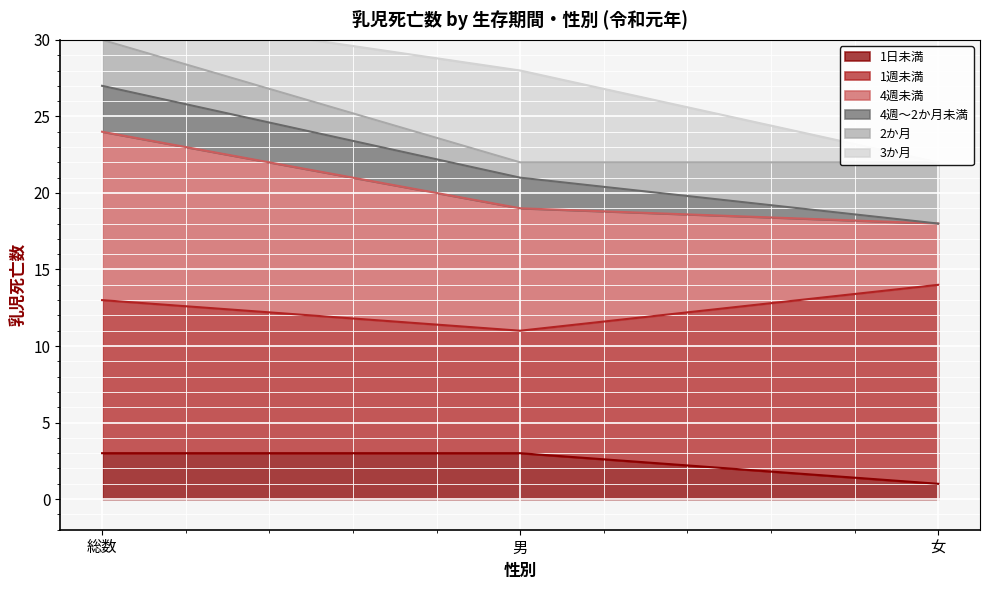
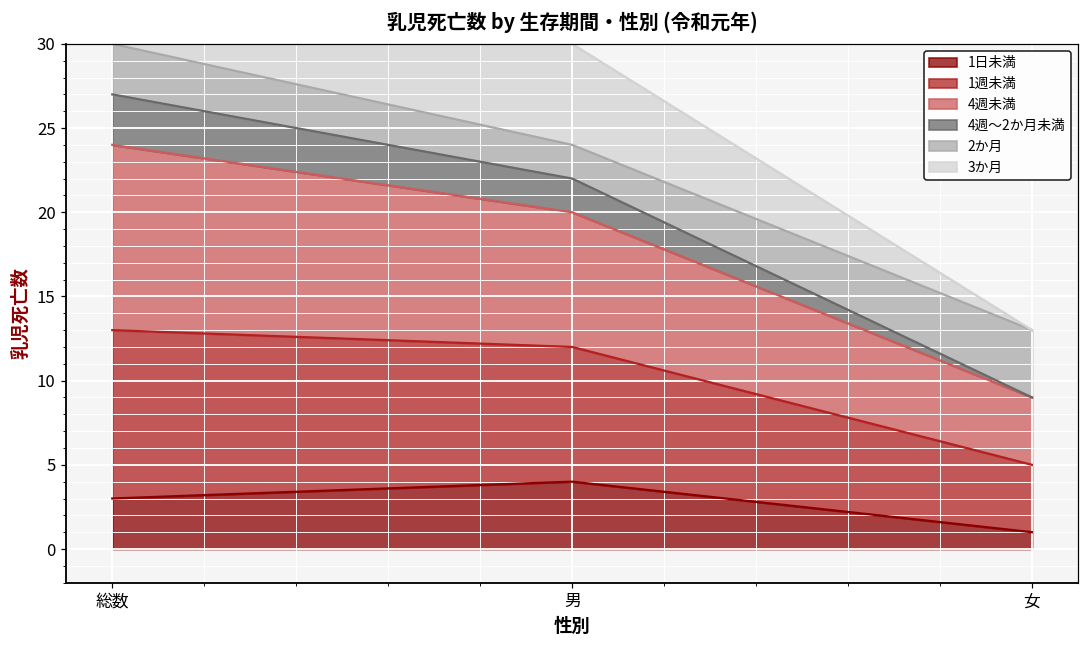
1日未満, 男: 3 -> 4
2か月, 男: 1 -> 2
1週未満, 女: 13 -> 4
